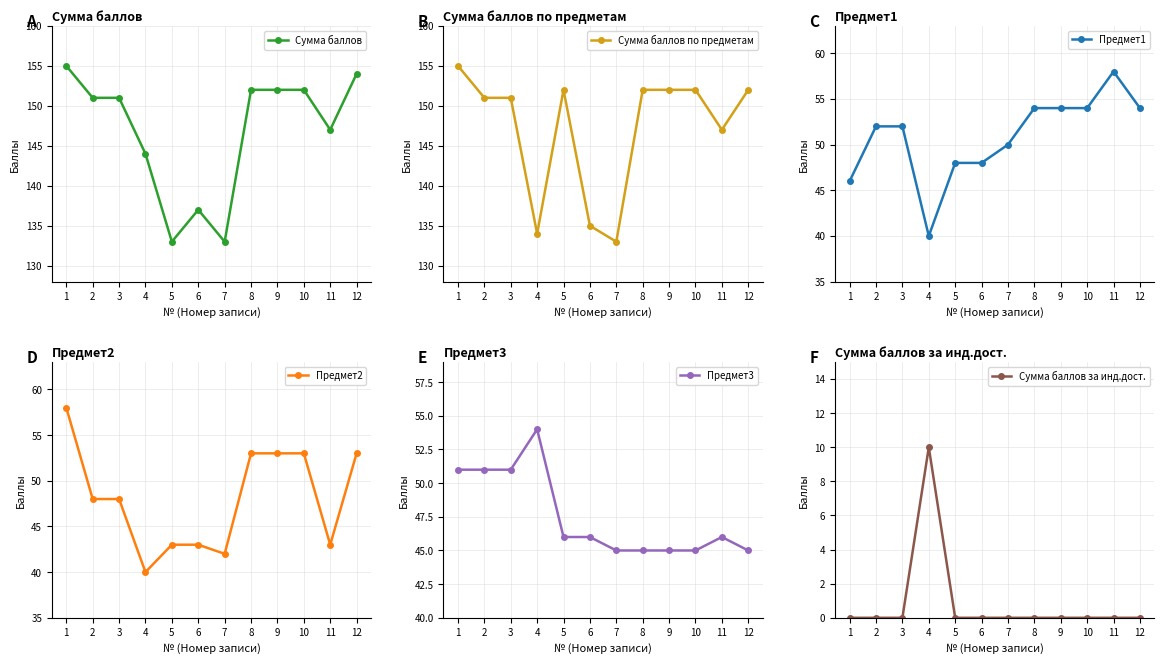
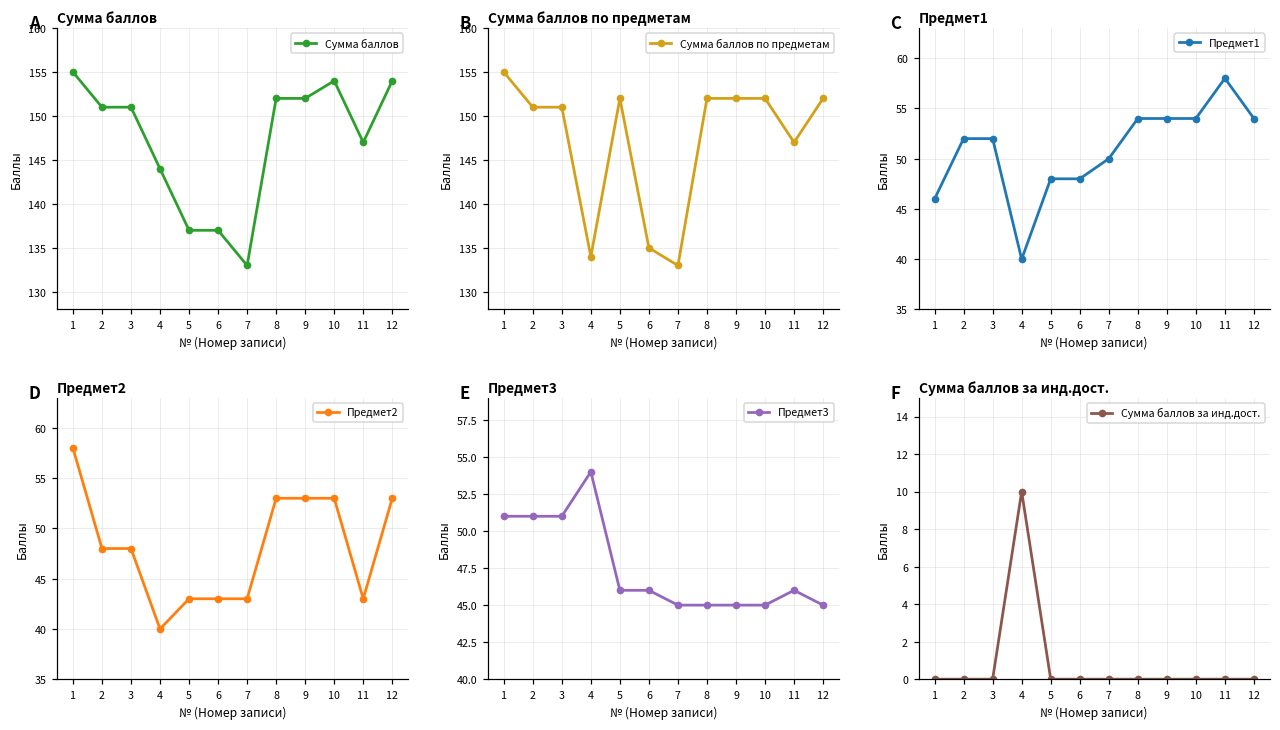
Сумма баллов, 5: 133 -> 137
Сумма баллов, 10: 152 -> 154
Предмет2, 7: 42 -> 43
